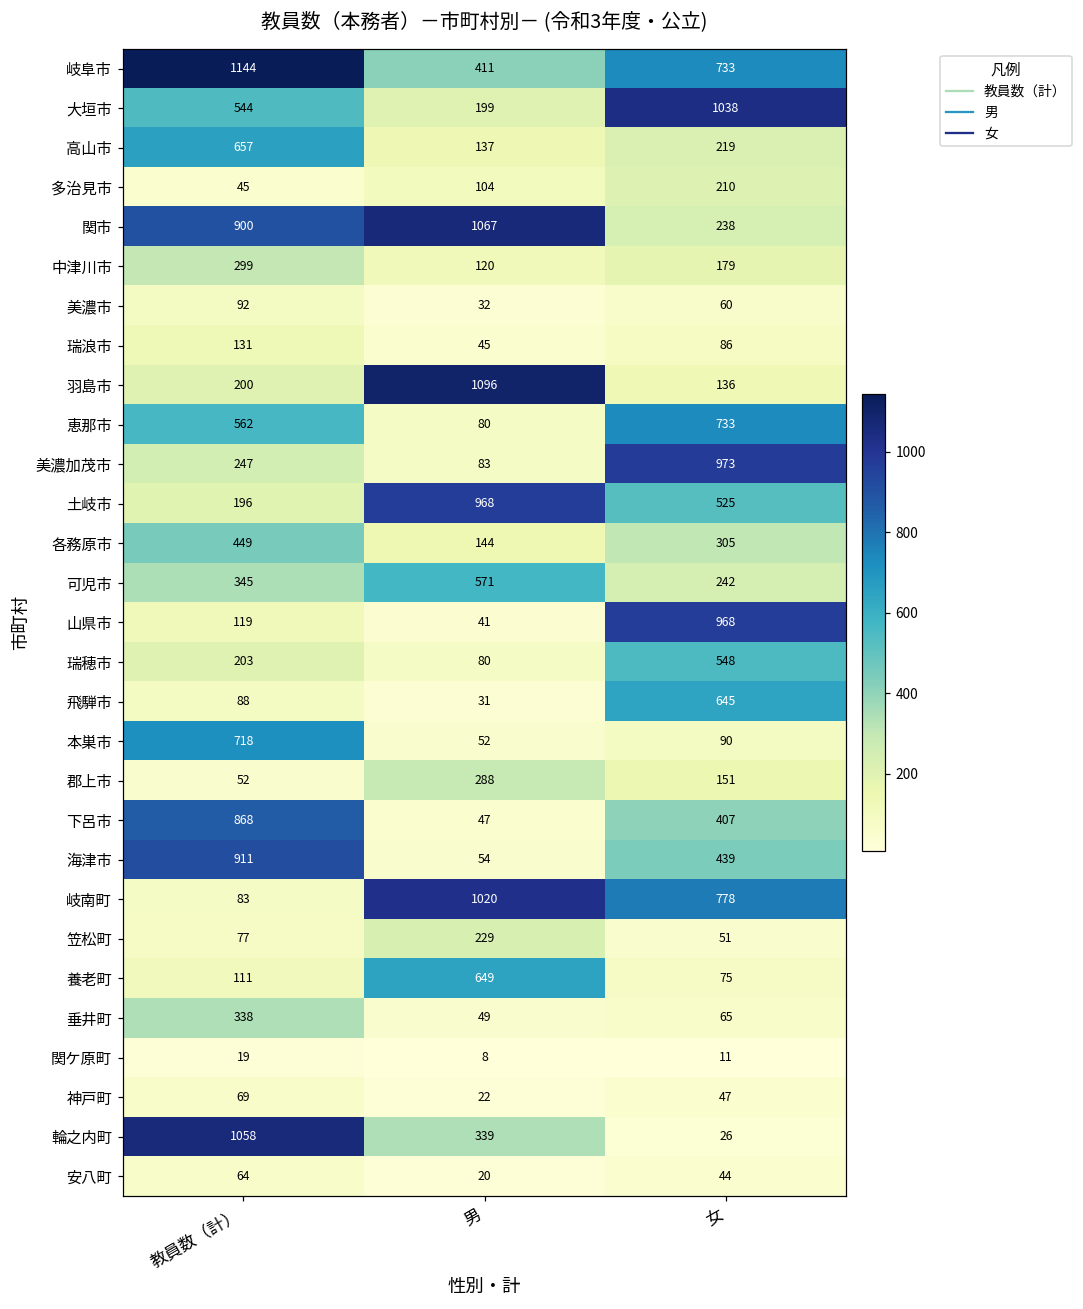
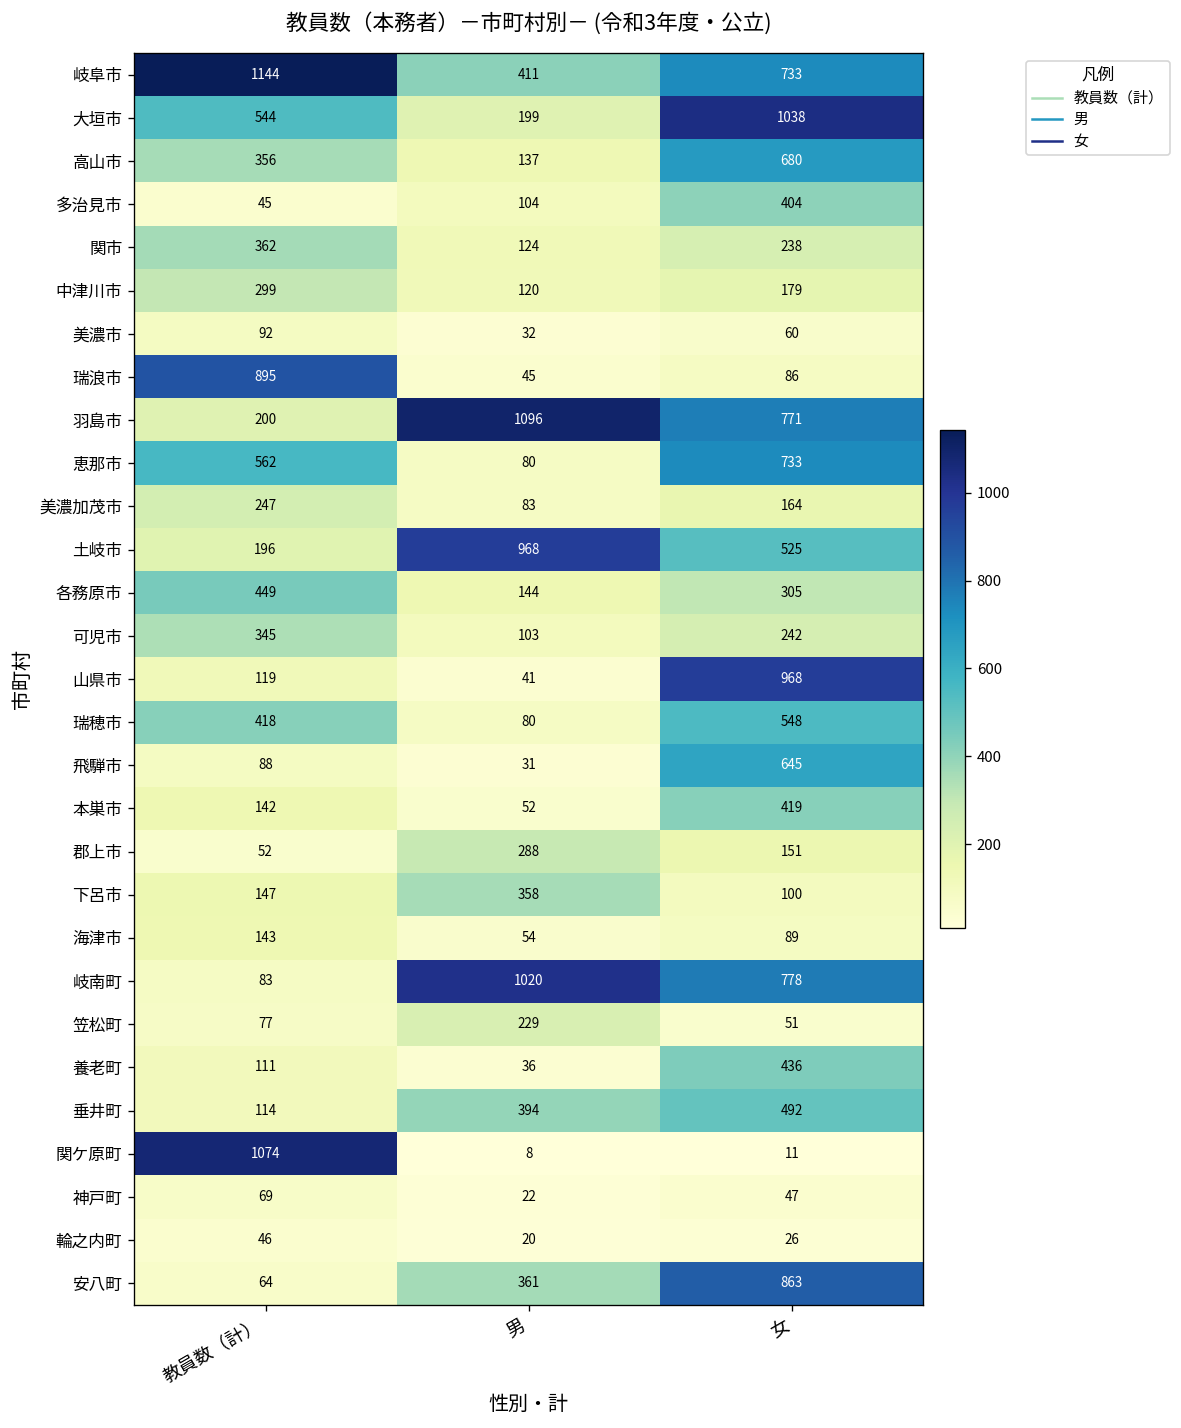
高山市, 教員数（計）: 657 -> 356
高山市, 女: 219 -> 680
多治見市, 女: 210 -> 404
関市, 教員数（計）: 900 -> 362
関市, 男: 1067 -> 124
瑞浪市, 教員数（計）: 131 -> 895
羽島市, 女: 136 -> 771
美濃加茂市, 女: 973 -> 164
可児市, 男: 571 -> 103
瑞穂市, 教員数（計）: 203 -> 418
本巣市, 教員数（計）: 718 -> 142
本巣市, 女: 90 -> 419
下呂市, 教員数（計）: 868 -> 147
下呂市, 男: 47 -> 358
下呂市, 女: 407 -> 100
海津市, 教員数（計）: 911 -> 143
海津市, 女: 439 -> 89
養老町, 男: 649 -> 36
養老町, 女: 75 -> 436
垂井町, 教員数（計）: 338 -> 114
垂井町, 男: 49 -> 394
垂井町, 女: 65 -> 492
関ケ原町, 教員数（計）: 19 -> 1074
輪之内町, 教員数（計）: 1058 -> 46
輪之内町, 男: 339 -> 20
安八町, 男: 20 -> 361
安八町, 女: 44 -> 863
